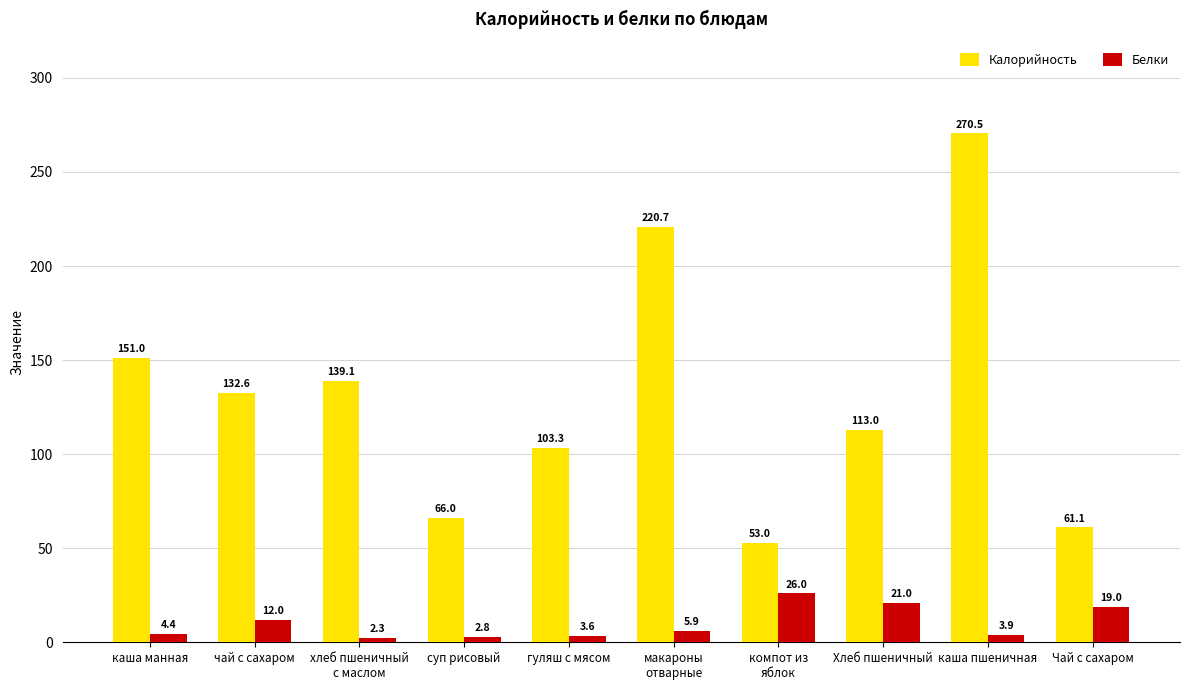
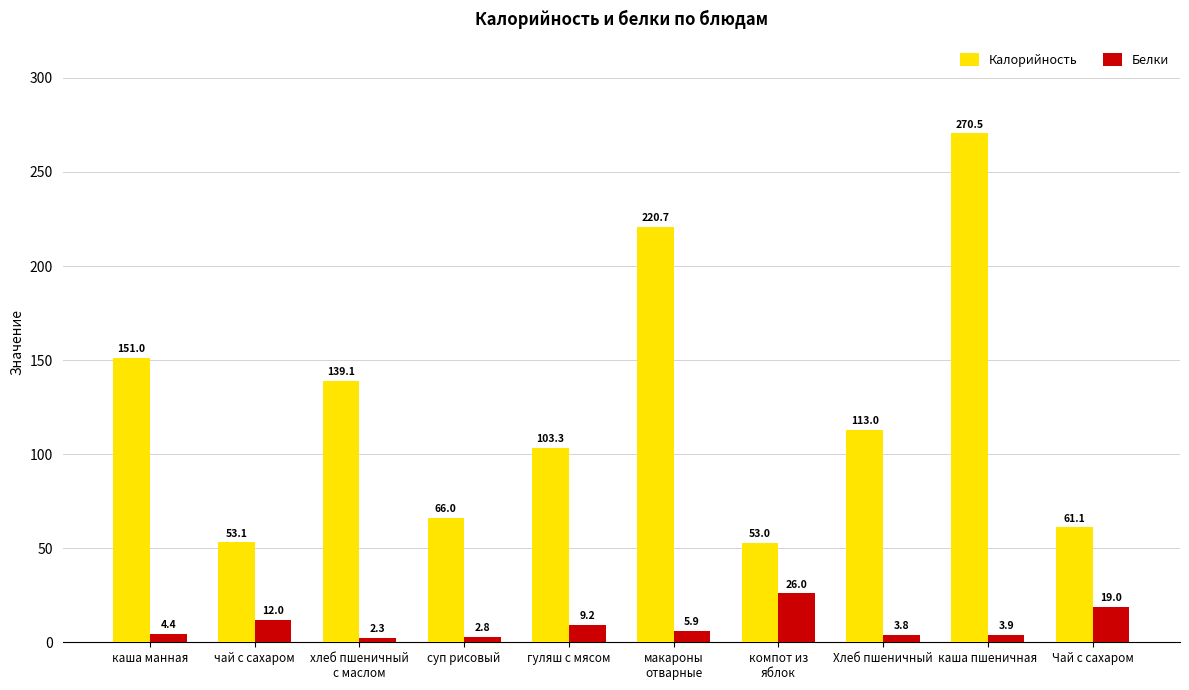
Калорийность, чай с сахаром: 132.6 -> 53.1
Белки, гуляш с мясом: 3.6 -> 9.2
Белки, Хлеб пшеничный: 21.0 -> 3.8
